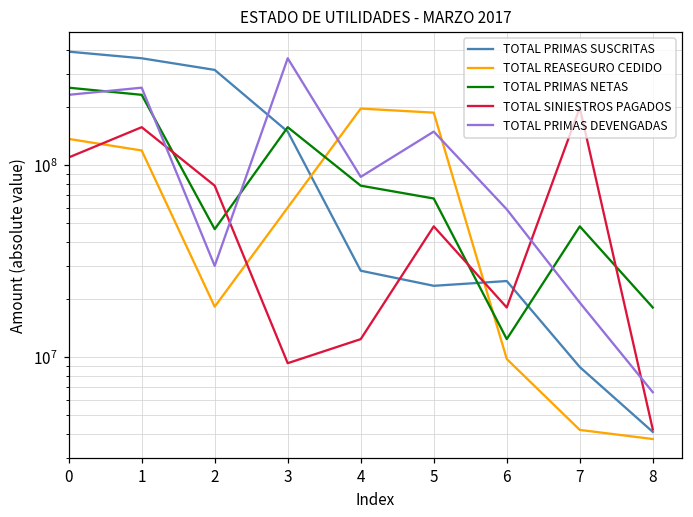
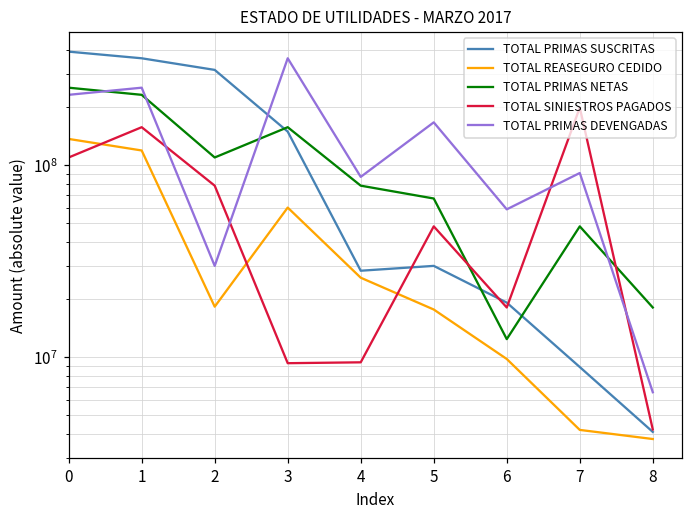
TOTAL PRIMAS NETAS, 2: 46000000 -> 110000000
TOTAL REASEGURO CEDIDO, 4: 200000000 -> 26000000
TOTAL SINIESTROS PAGADOS, 4: 12000000 -> 9000000
TOTAL PRIMAS SUSCRITAS, 5: 24000000 -> 30000000
TOTAL REASEGURO CEDIDO, 5: 190000000 -> 18000000
TOTAL PRIMAS DEVENGADAS, 5: 150000000 -> 170000000
TOTAL PRIMAS SUSCRITAS, 6: 25000000 -> 19000000
TOTAL PRIMAS DEVENGADAS, 7: 19000000 -> 90000000
